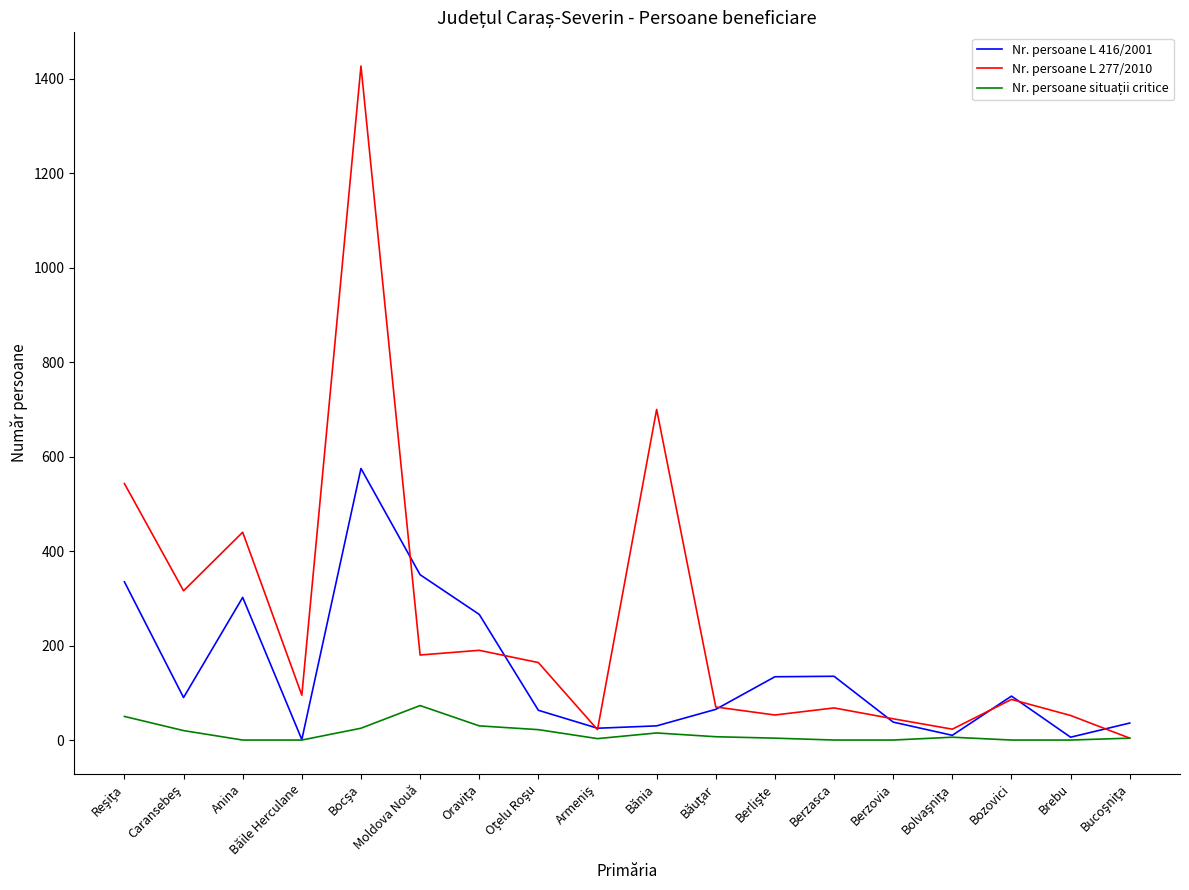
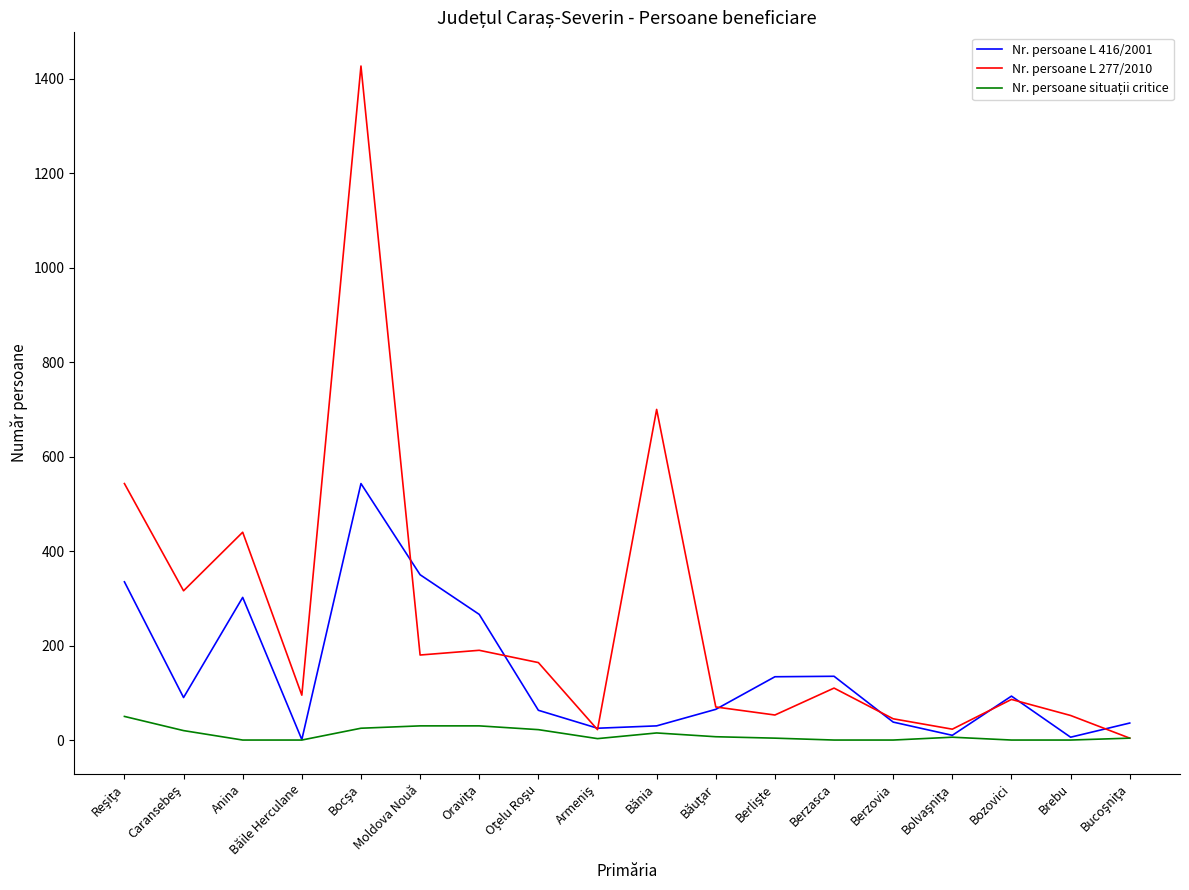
Nr. persoane L 416/2001, Bocşa: 580 -> 540
Nr. persoane situații critice, Moldova Nouă: 70 -> 30
Nr. persoane L 277/2010, Berzasca: 70 -> 110
